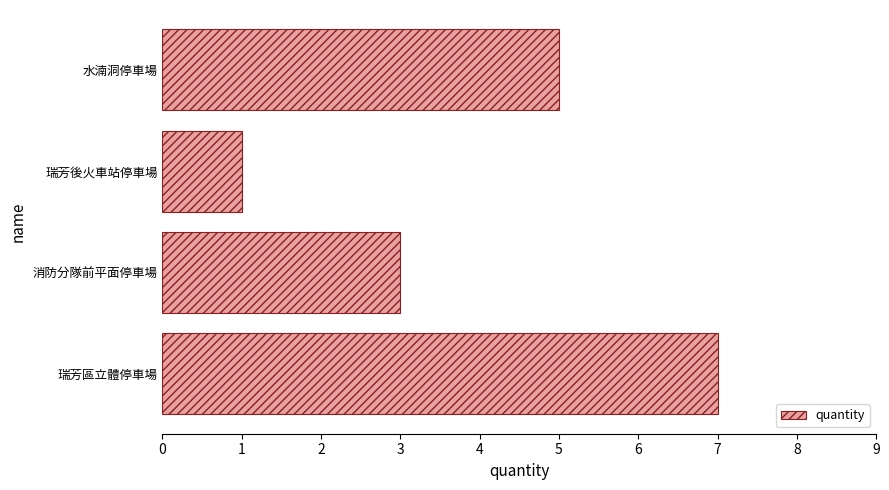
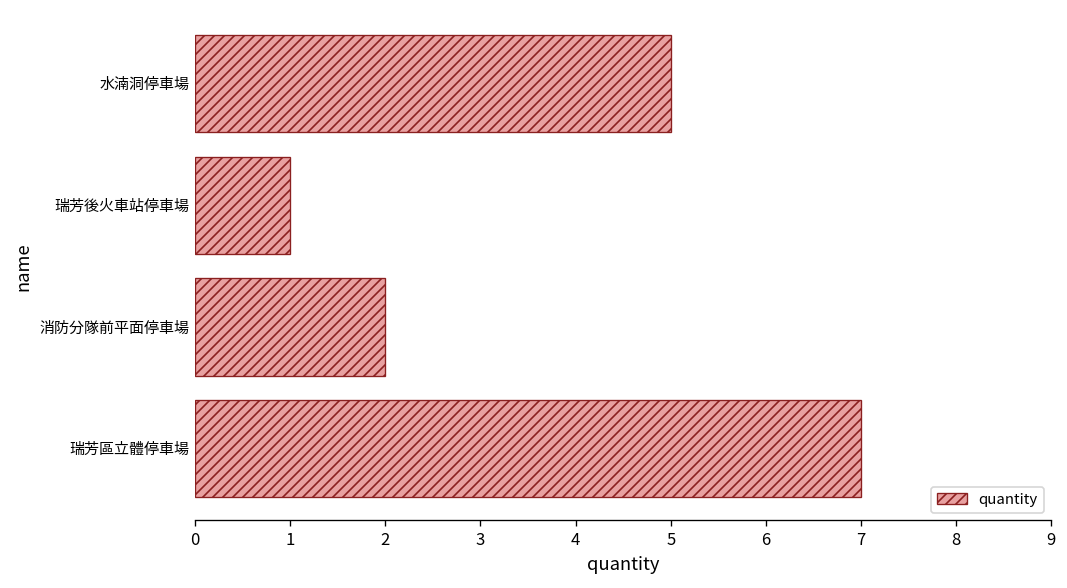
消防分隊前平面停車場: 3 -> 2
